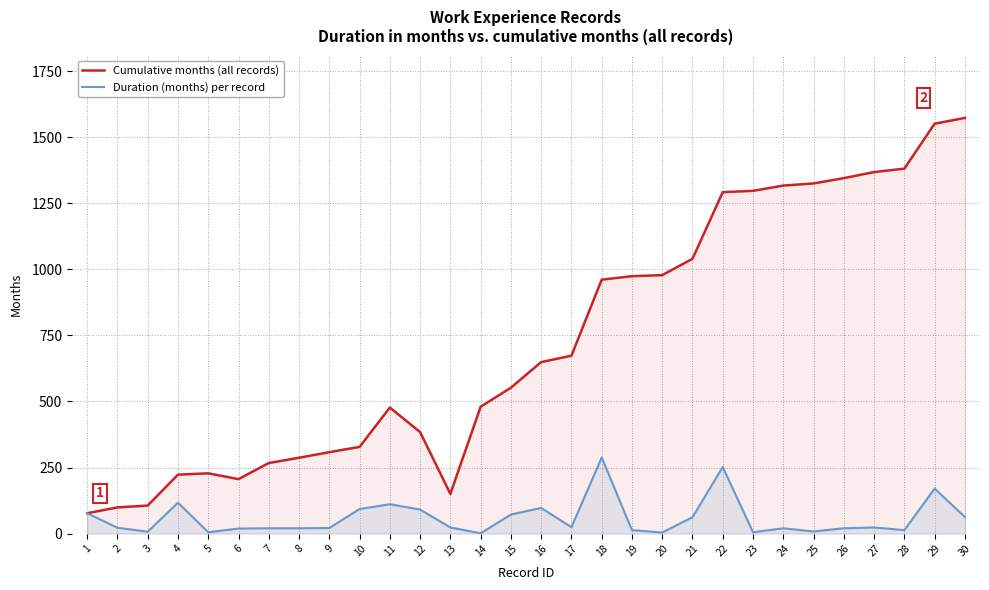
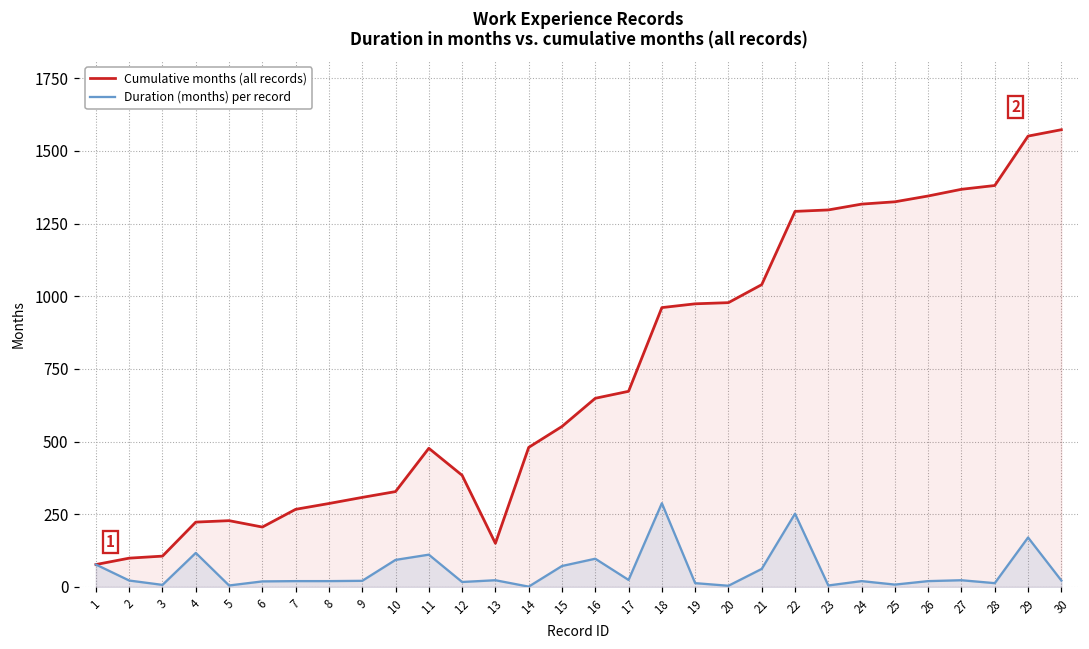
Duration (months) per record, 12: 90 -> 20
Duration (months) per record, 30: 60 -> 20
